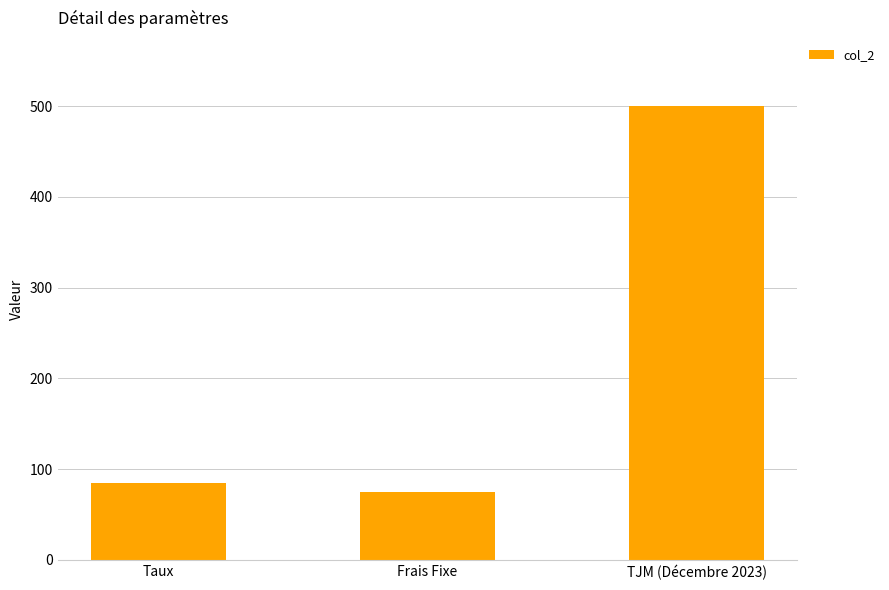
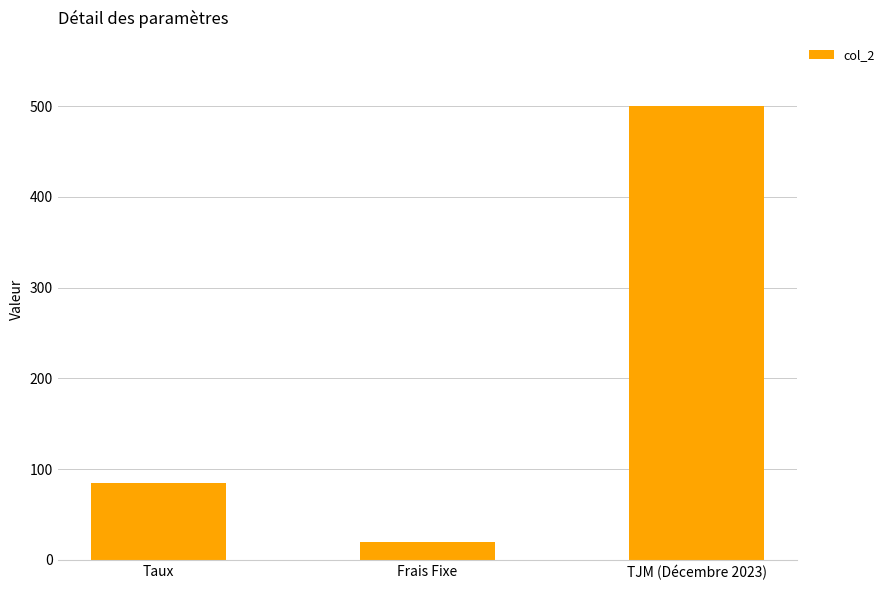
Frais Fixe: 80 -> 20
